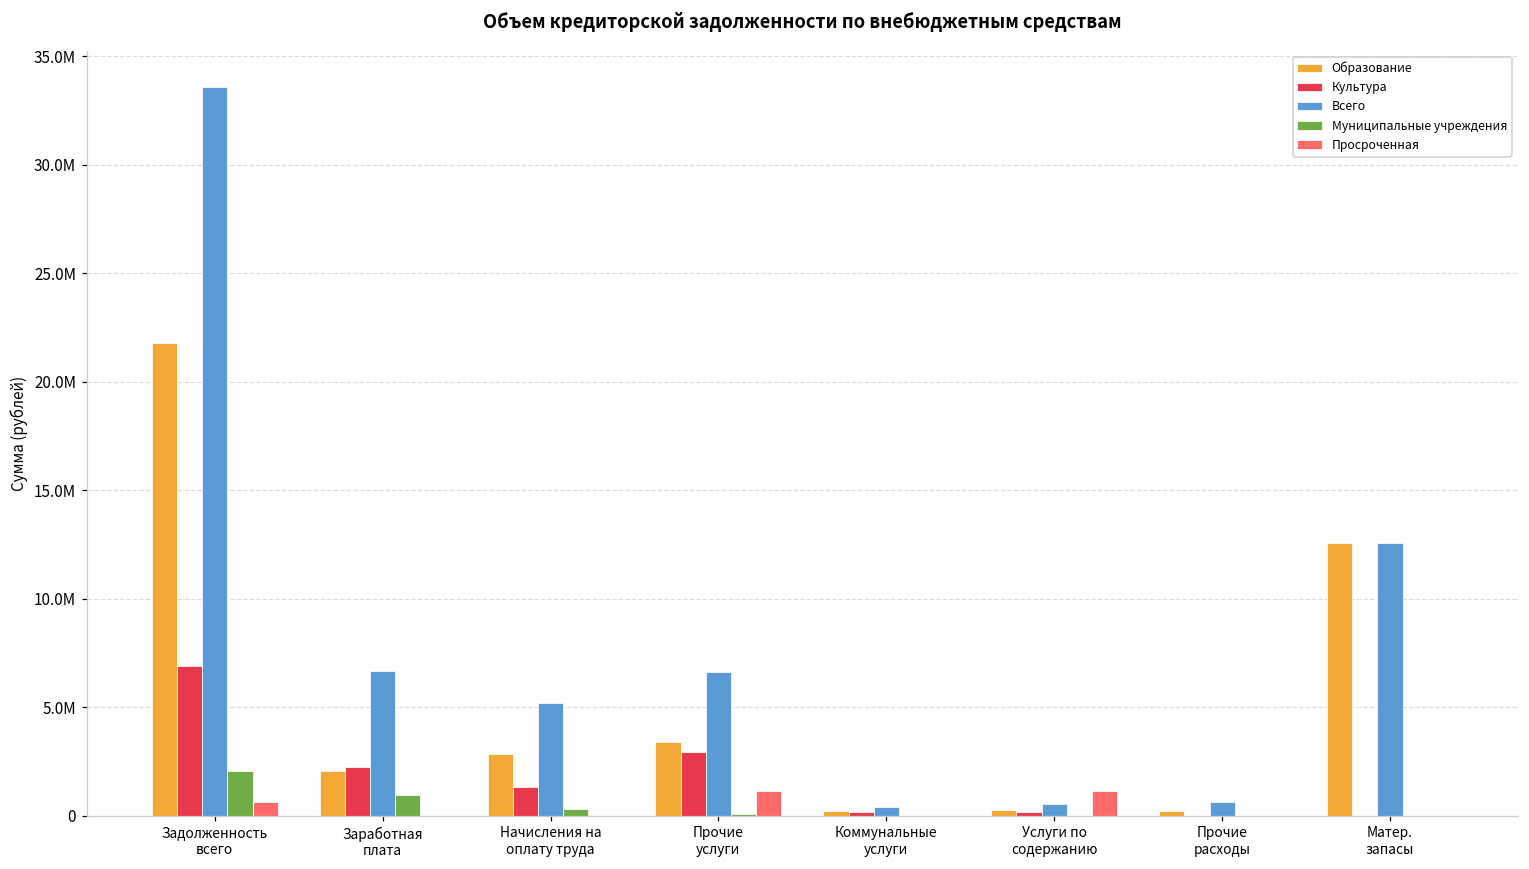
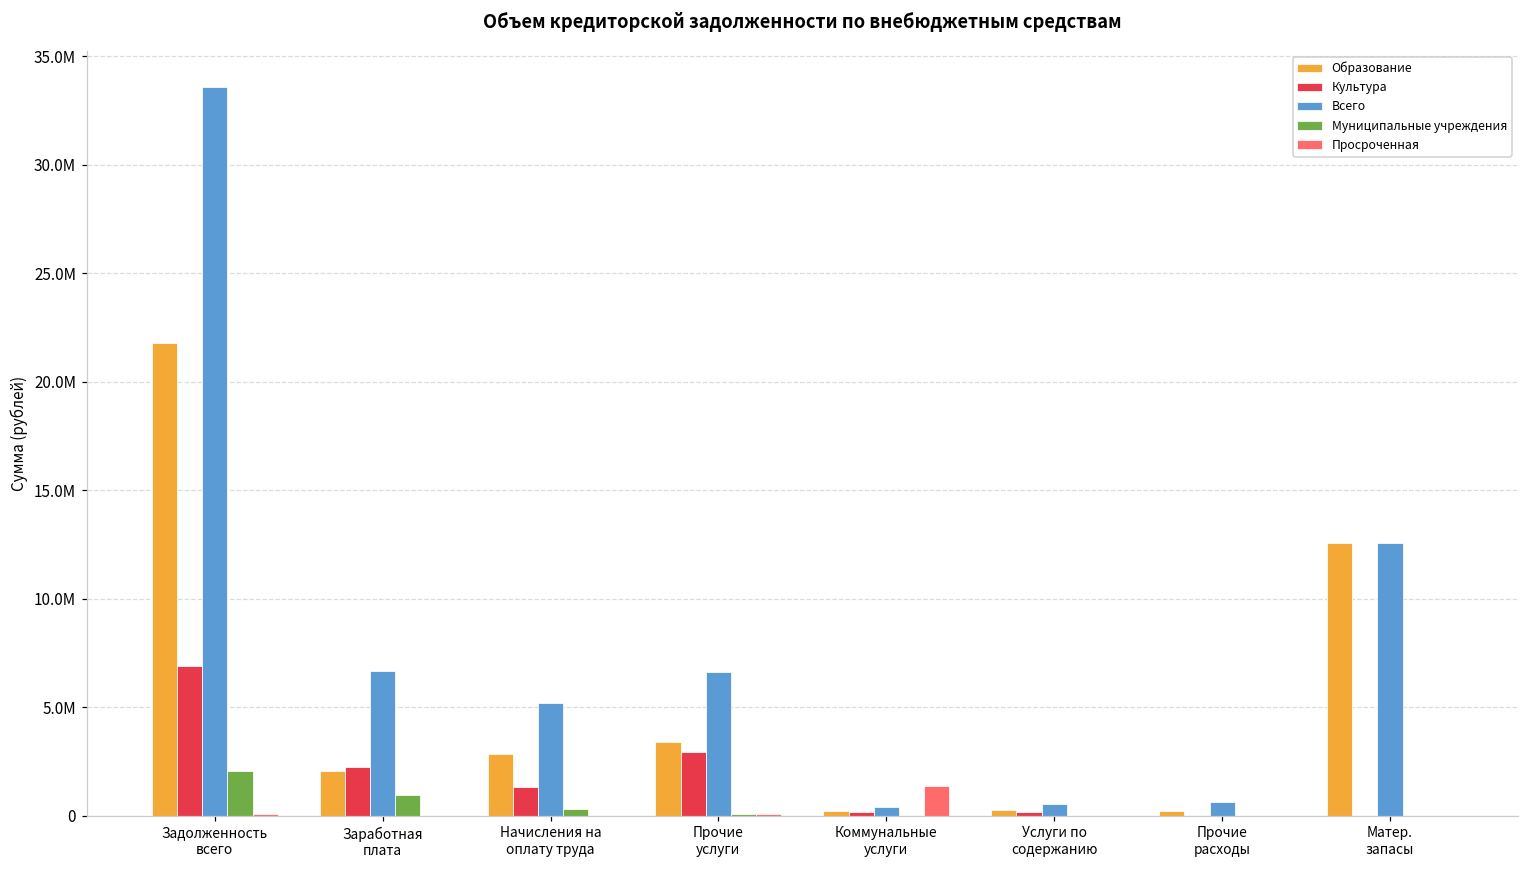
Просроченная, Задолженность всего: 600000 -> 100000
Просроченная, Прочие услуги: 1100000 -> 100000
Просроченная, Коммунальные услуги: 0 -> 1400000
Просроченная, Услуги по содержанию: 1200000 -> 0
